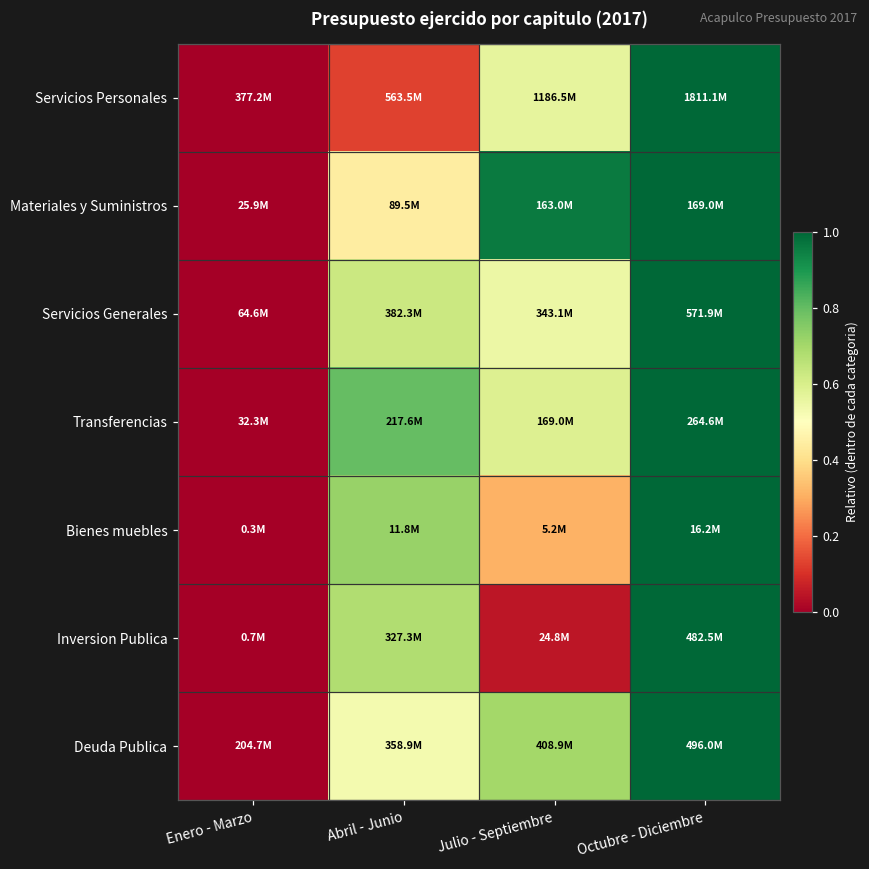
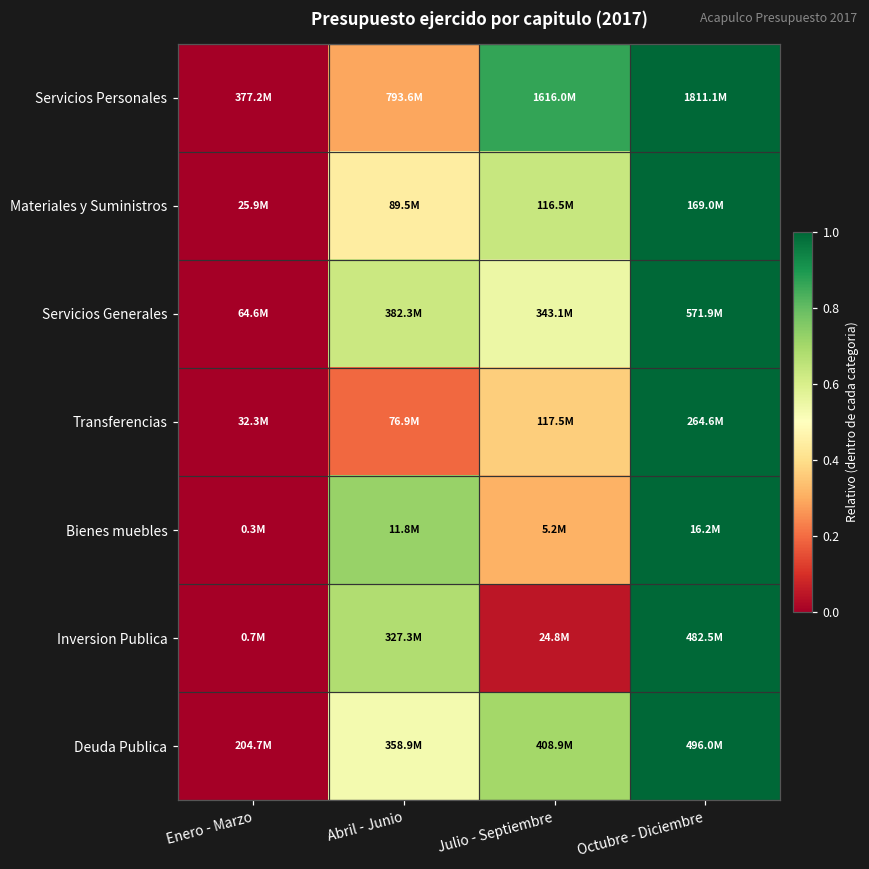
Servicios Personales, Abril - Junio: 563.5M -> 793.6M
Servicios Personales, Julio - Septiembre: 1186.5M -> 1616.0M
Materiales y Suministros, Julio - Septiembre: 163.0M -> 116.5M
Transferencias, Abril - Junio: 217.6M -> 76.9M
Transferencias, Julio - Septiembre: 169.0M -> 117.5M
